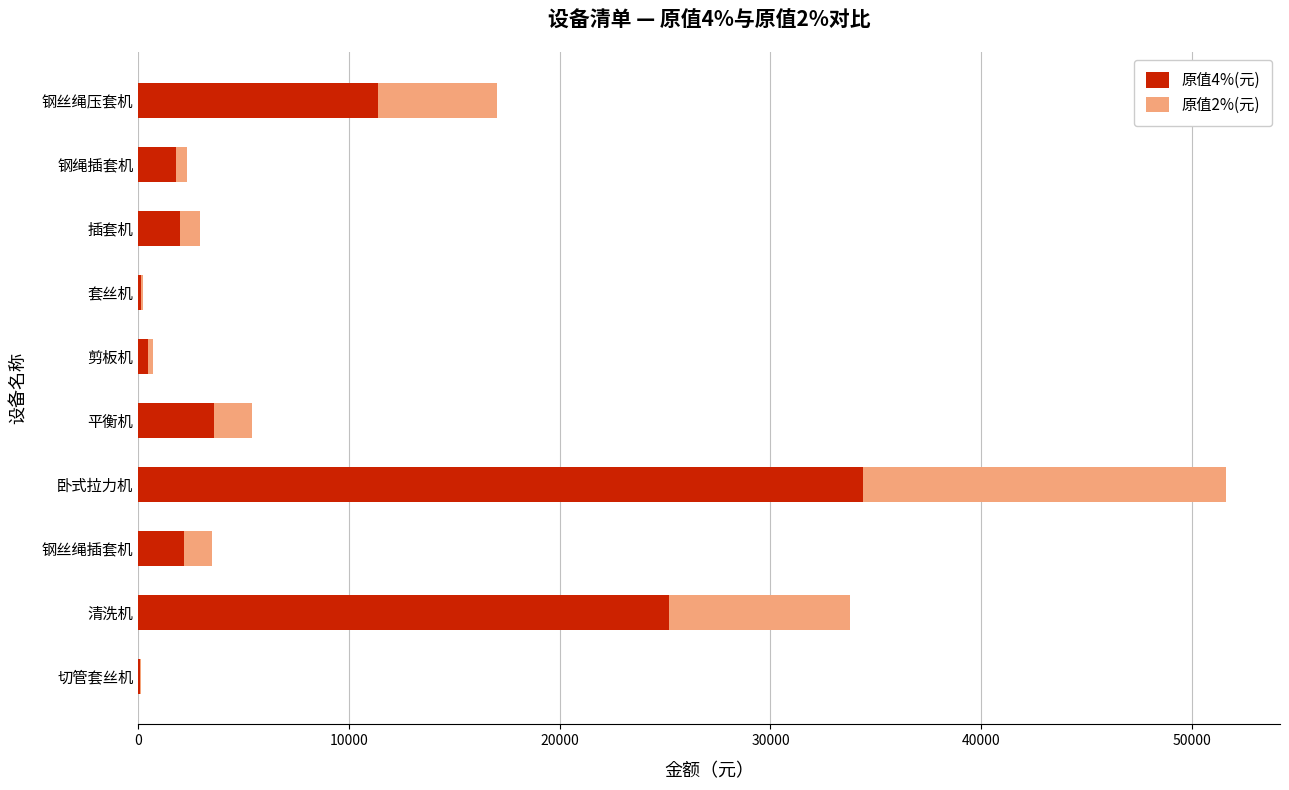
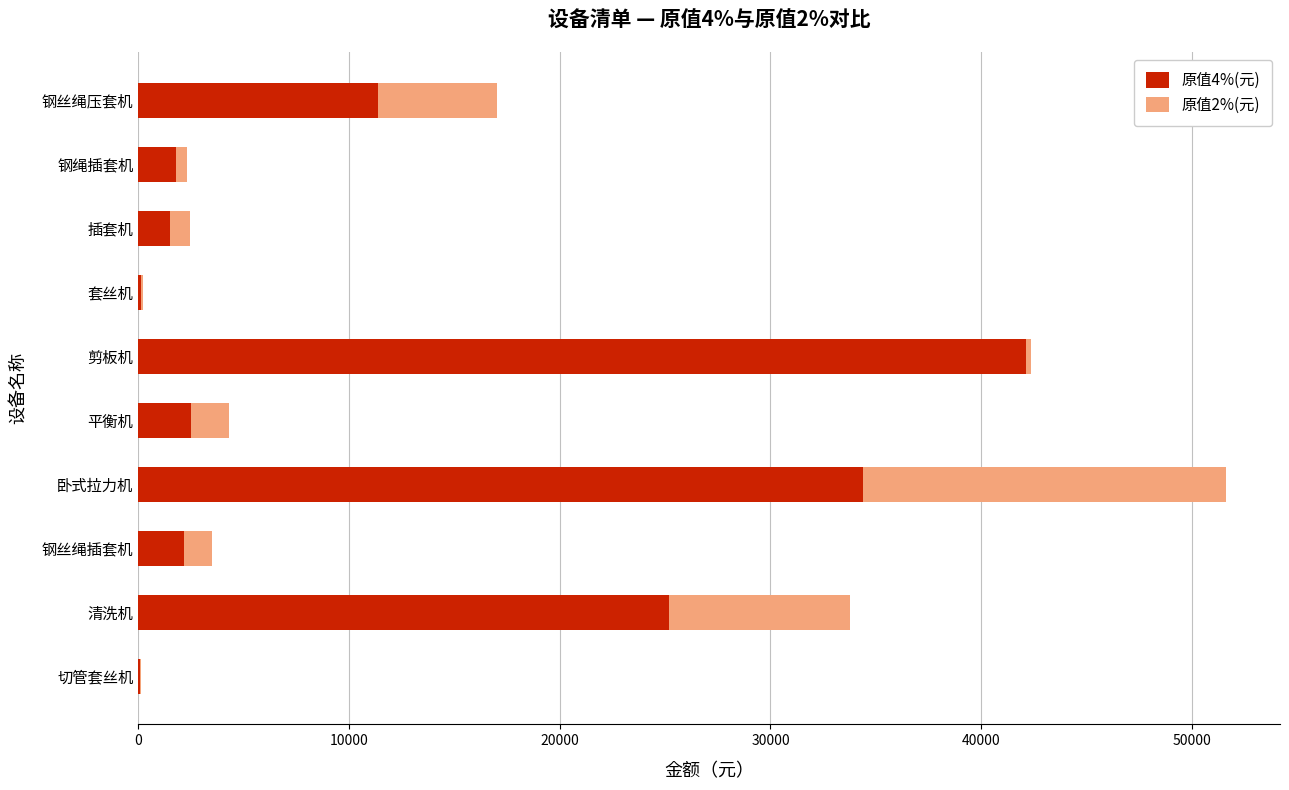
原值4%(元), 插套机: 2000 -> 1500
原值4%(元), 剪板机: 500 -> 42100
原值4%(元), 平衡机: 3600 -> 2500
